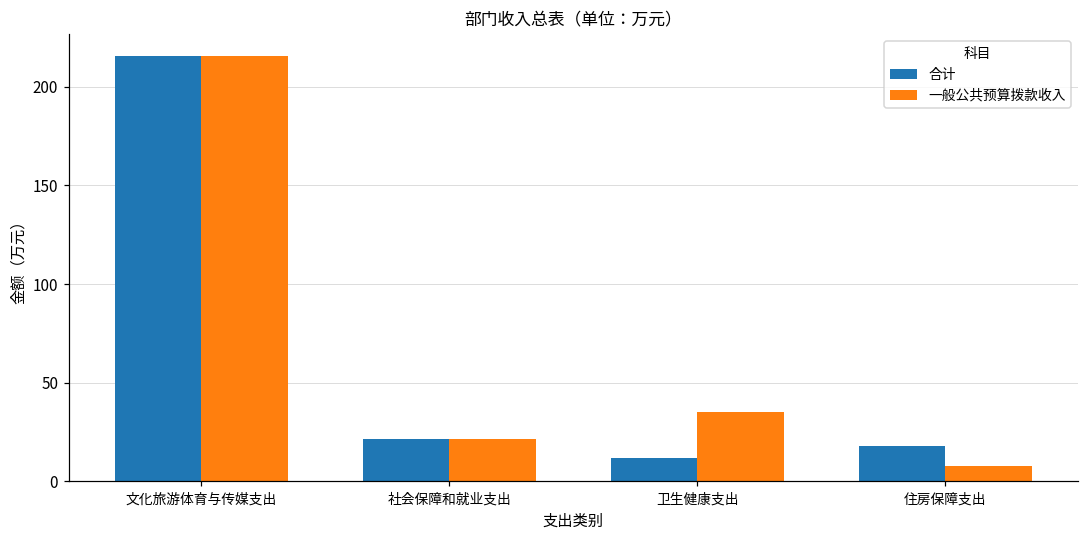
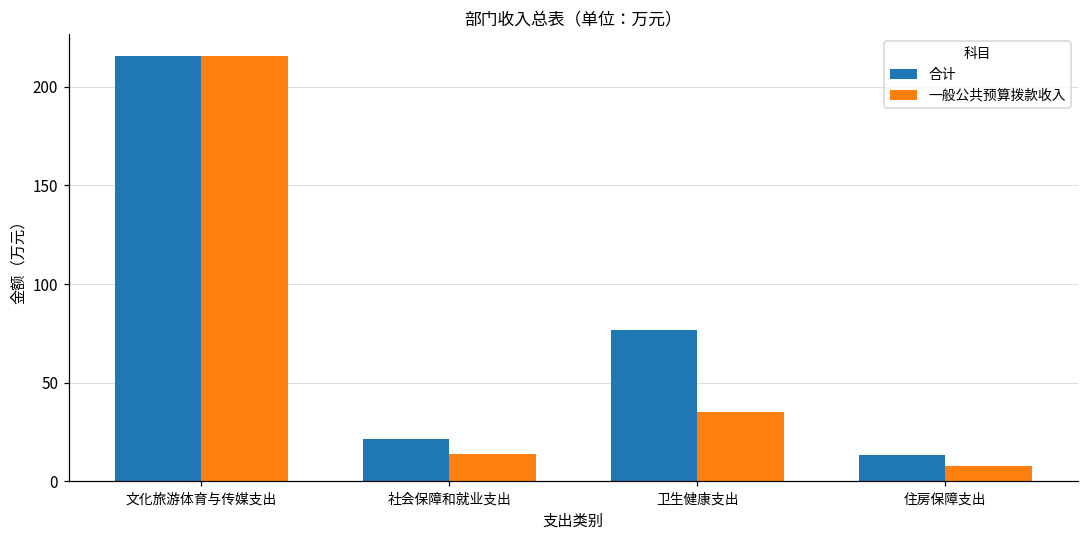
一般公共预算拨款收入, 社会保障和就业支出: 21 -> 14
合计, 卫生健康支出: 12 -> 77
合计, 住房保障支出: 18 -> 13
